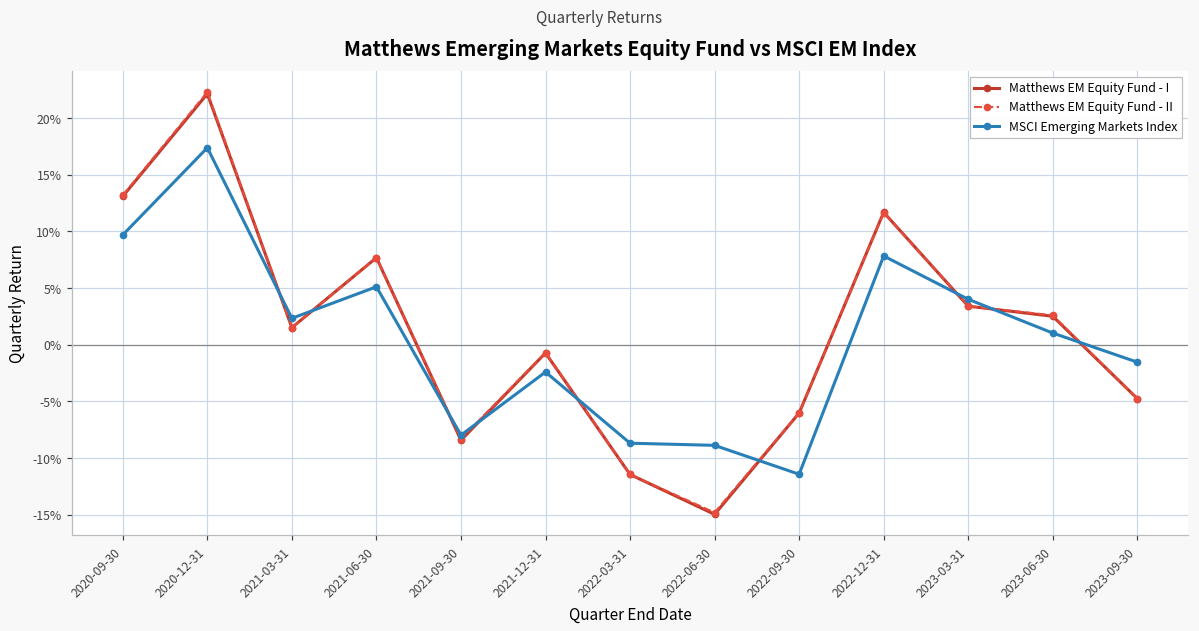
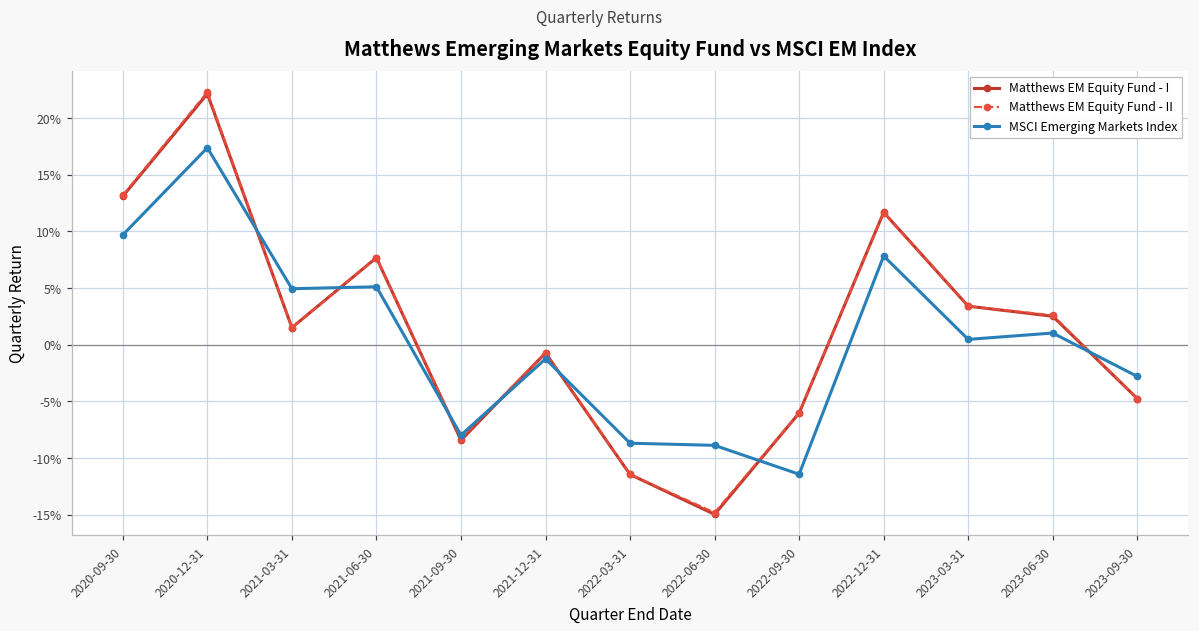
MSCI Emerging Markets Index, 2021-03-31: 2.3% -> 5.0%
MSCI Emerging Markets Index, 2021-12-31: -2.4% -> -1.2%
MSCI Emerging Markets Index, 2023-03-31: 4.0% -> 0.5%
MSCI Emerging Markets Index, 2023-09-30: -1.5% -> -2.8%
